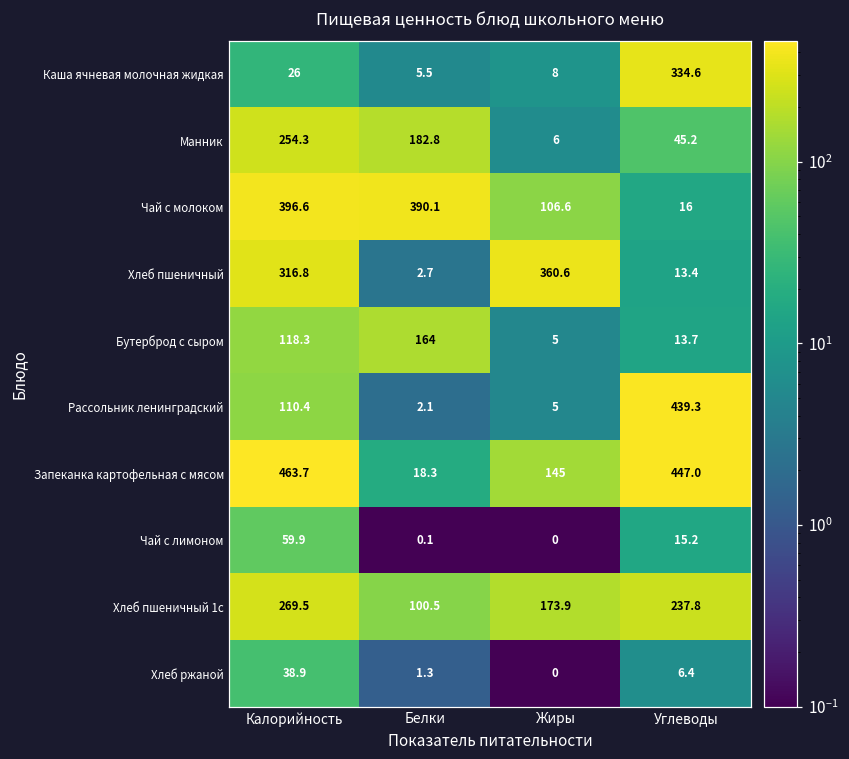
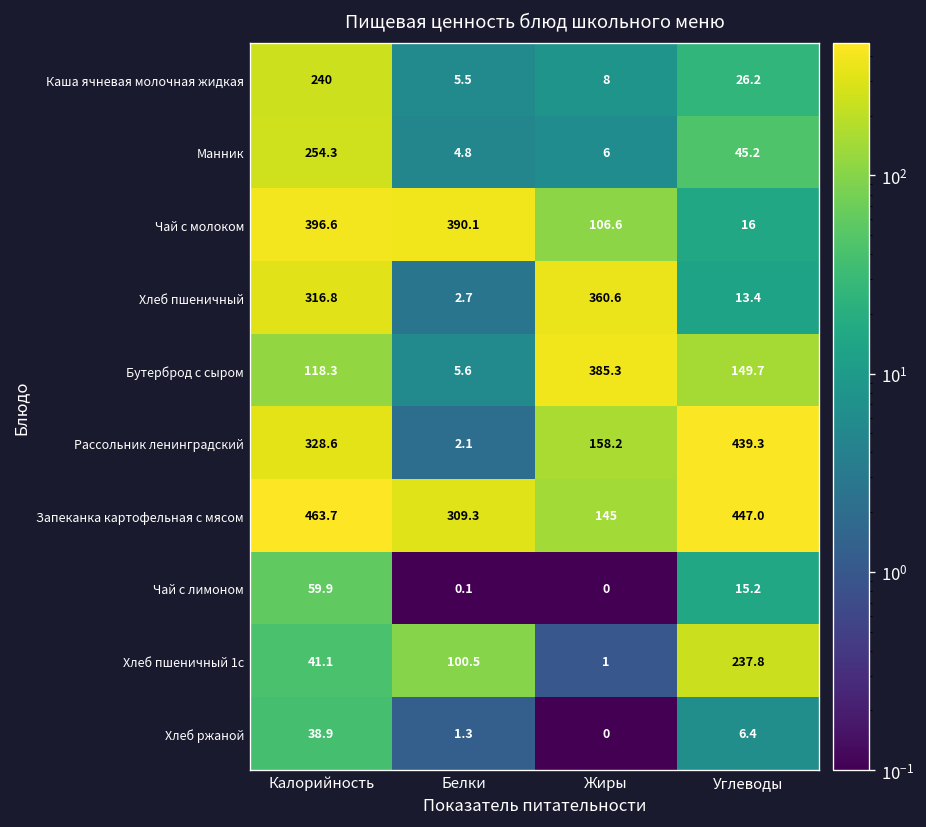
Каша ячневая молочная жидкая, Калорийность: 26 -> 240
Каша ячневая молочная жидкая, Углеводы: 334.6 -> 26.2
Манник, Белки: 182.8 -> 4.8
Бутерброд с сыром, Белки: 164 -> 5.6
Бутерброд с сыром, Жиры: 5 -> 385.3
Бутерброд с сыром, Углеводы: 13.7 -> 149.7
Рассольник ленинградский, Калорийность: 110.4 -> 328.6
Рассольник ленинградский, Жиры: 5 -> 158.2
Запеканка картофельная с мясом, Белки: 18.3 -> 309.3
Хлеб пшеничный 1с, Калорийность: 269.5 -> 41.1
Хлеб пшеничный 1с, Жиры: 173.9 -> 1
